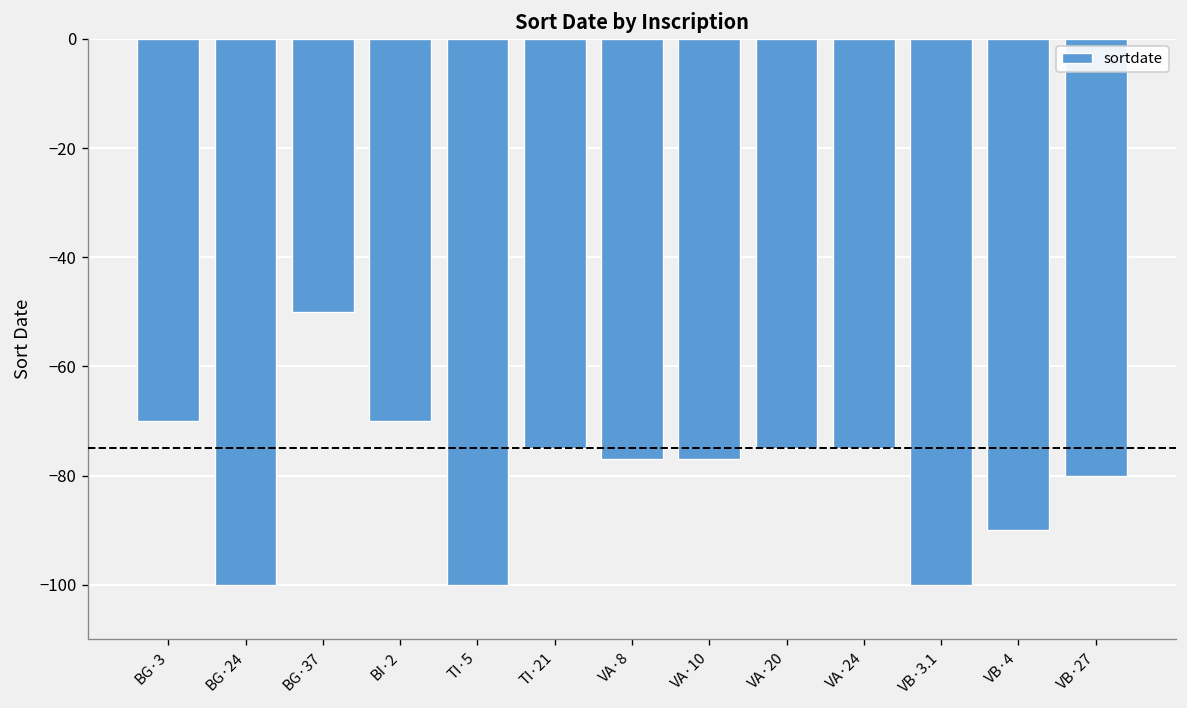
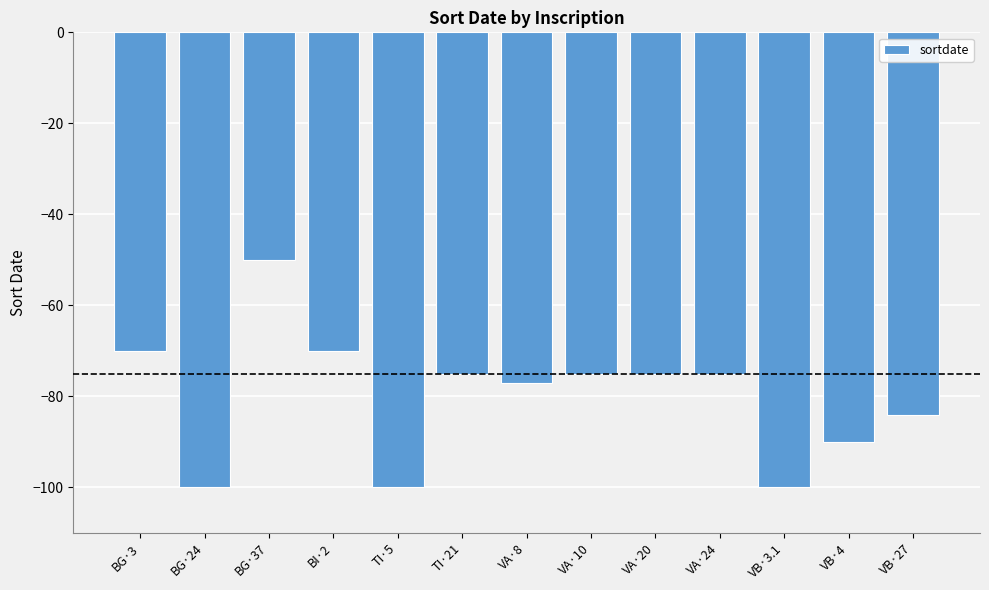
VA·10: -77 -> -75
VB·27: -80 -> -84
